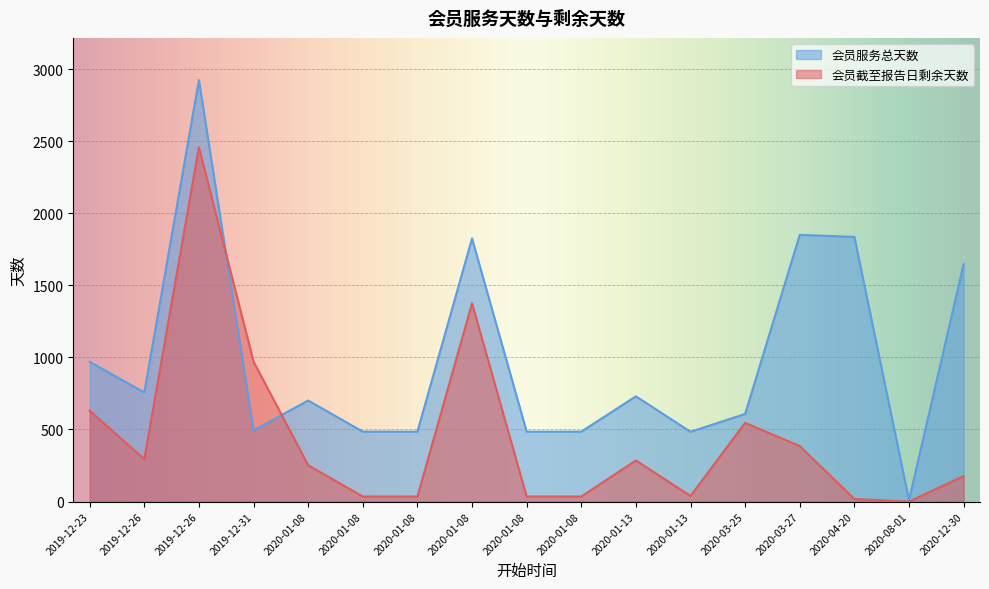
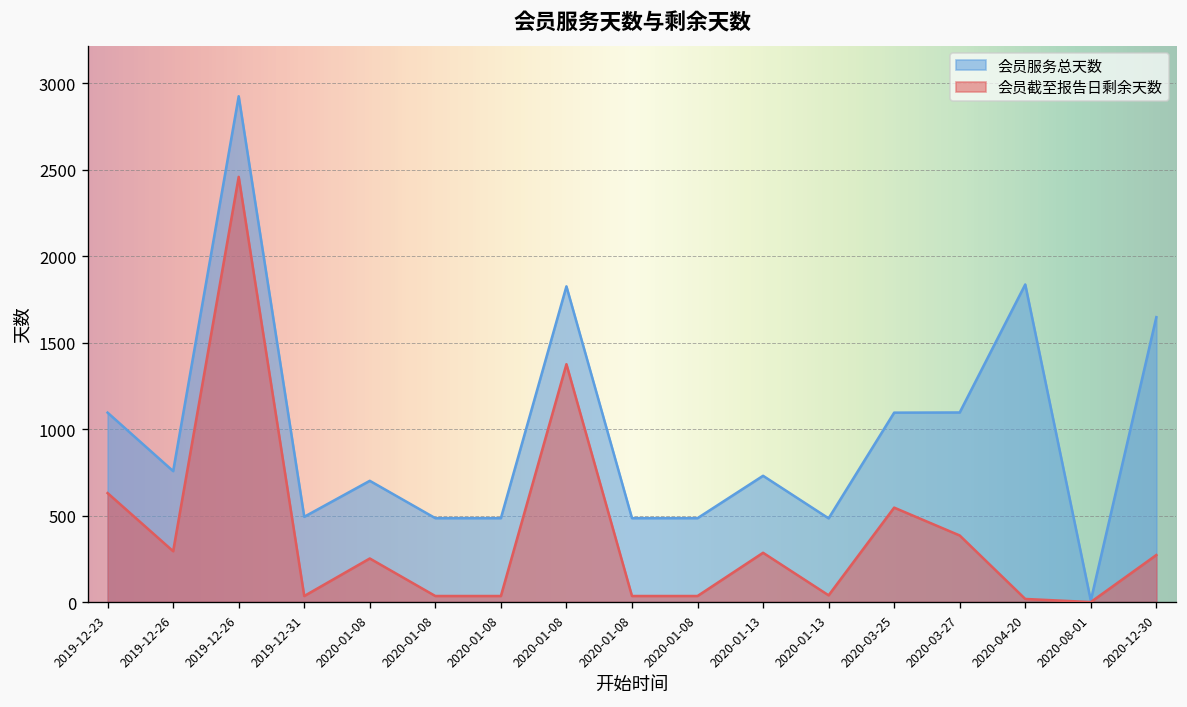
会员服务总天数, 2019-12-23: 970 -> 1100
会员截至报告日剩余天数, 2019-12-31: 970 -> 40
会员服务总天数, 2020-03-25: 610 -> 1100
会员服务总天数, 2020-03-27: 1850 -> 1100
会员截至报告日剩余天数, 2020-12-30: 180 -> 270
